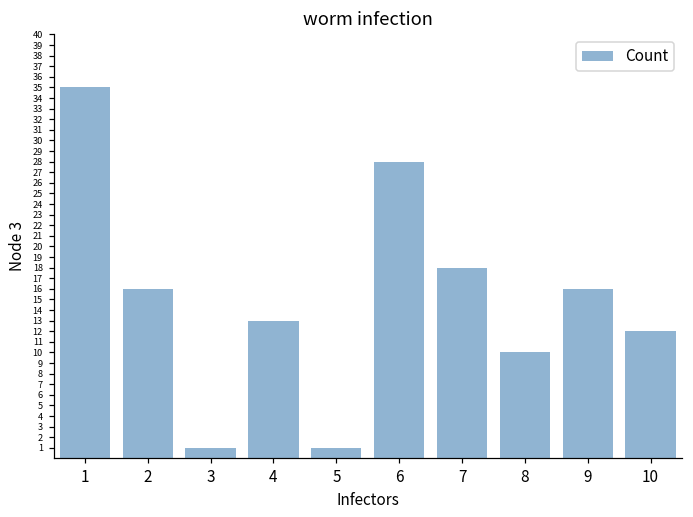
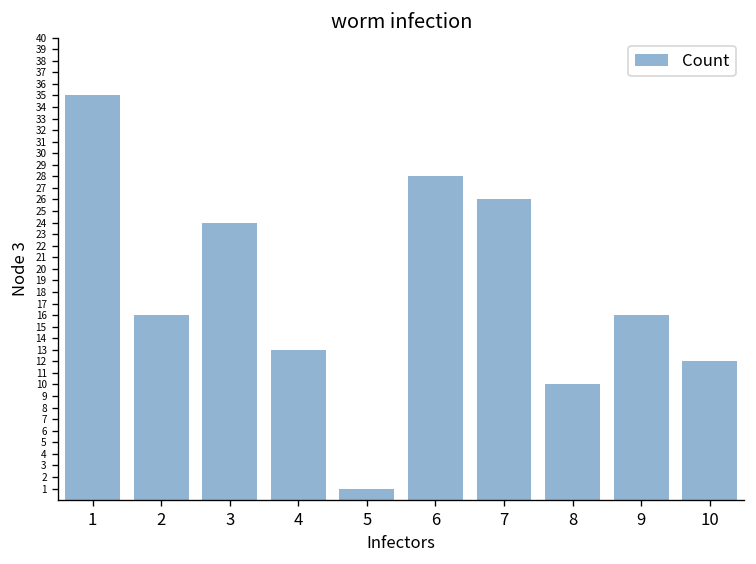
3: 1 -> 24
7: 18 -> 26
